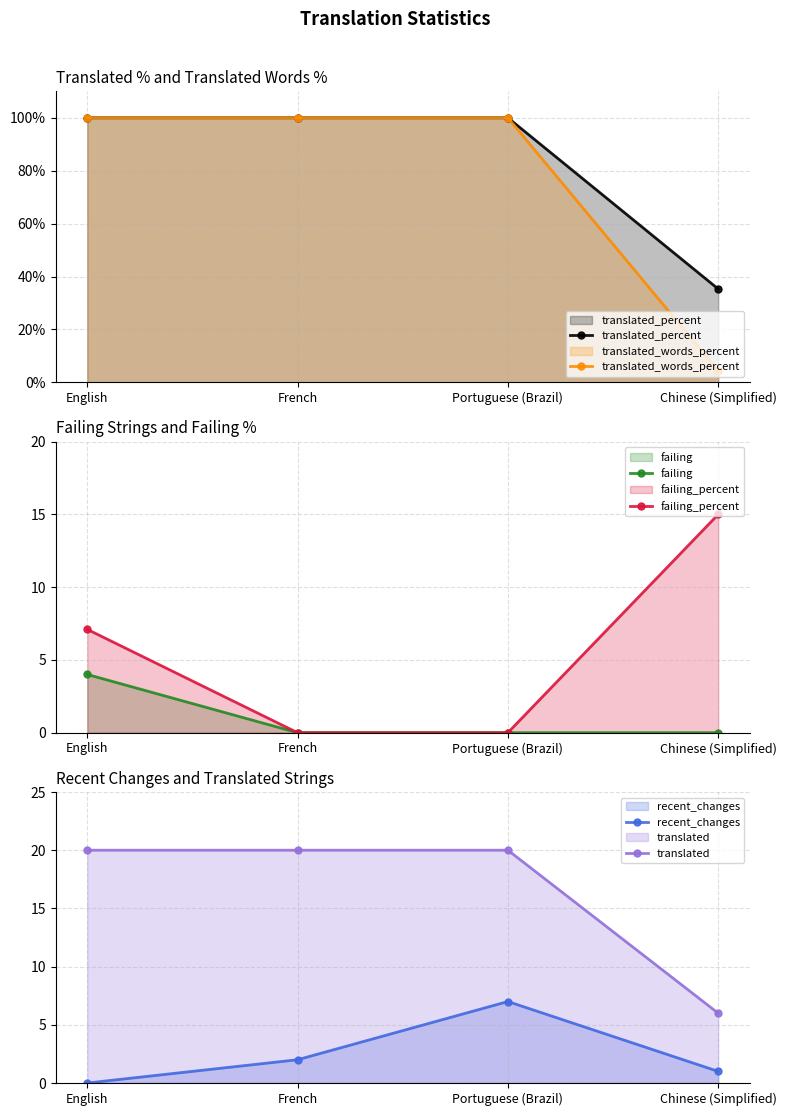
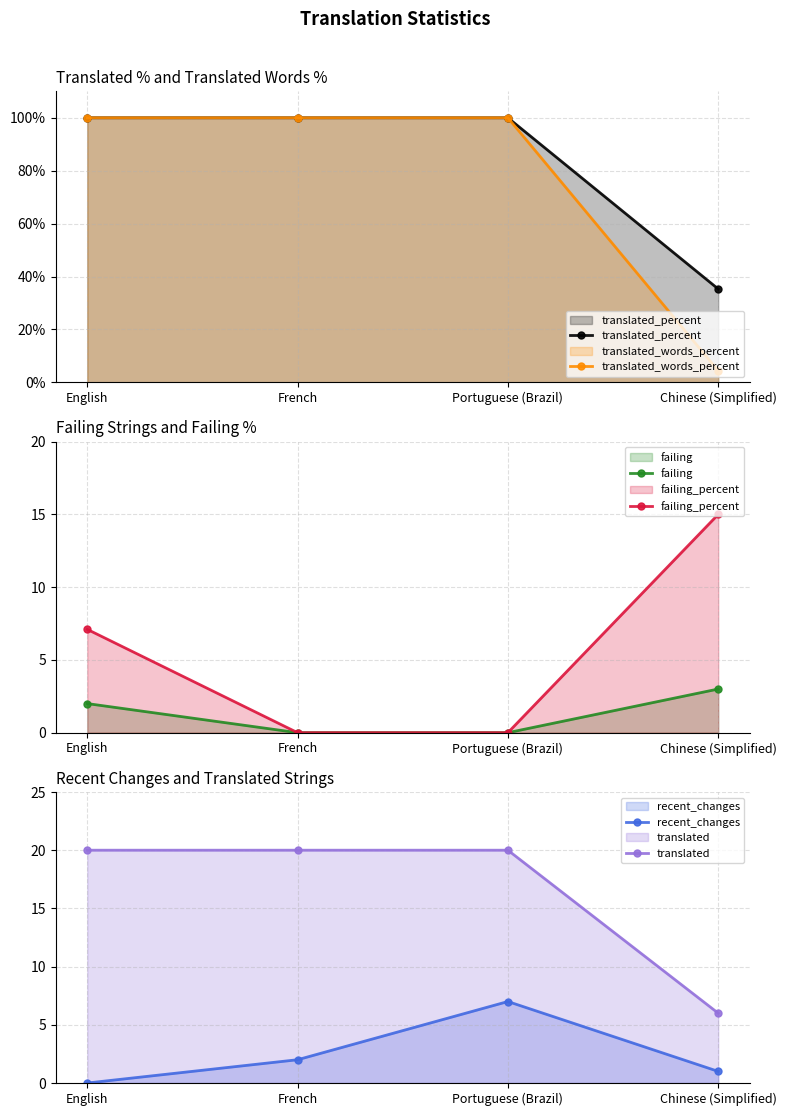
Failing Strings and Failing %, failing, English: 4 -> 2
Failing Strings and Failing %, failing, Chinese (Simplified): 0 -> 3
